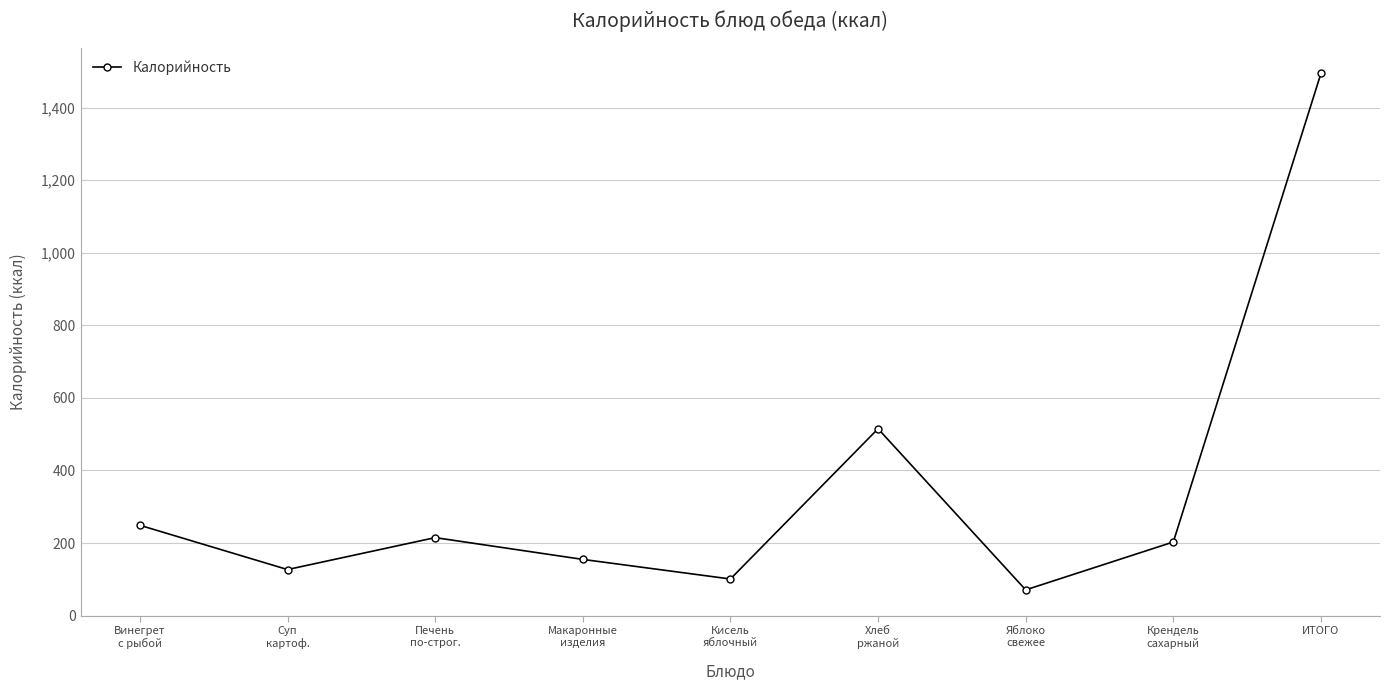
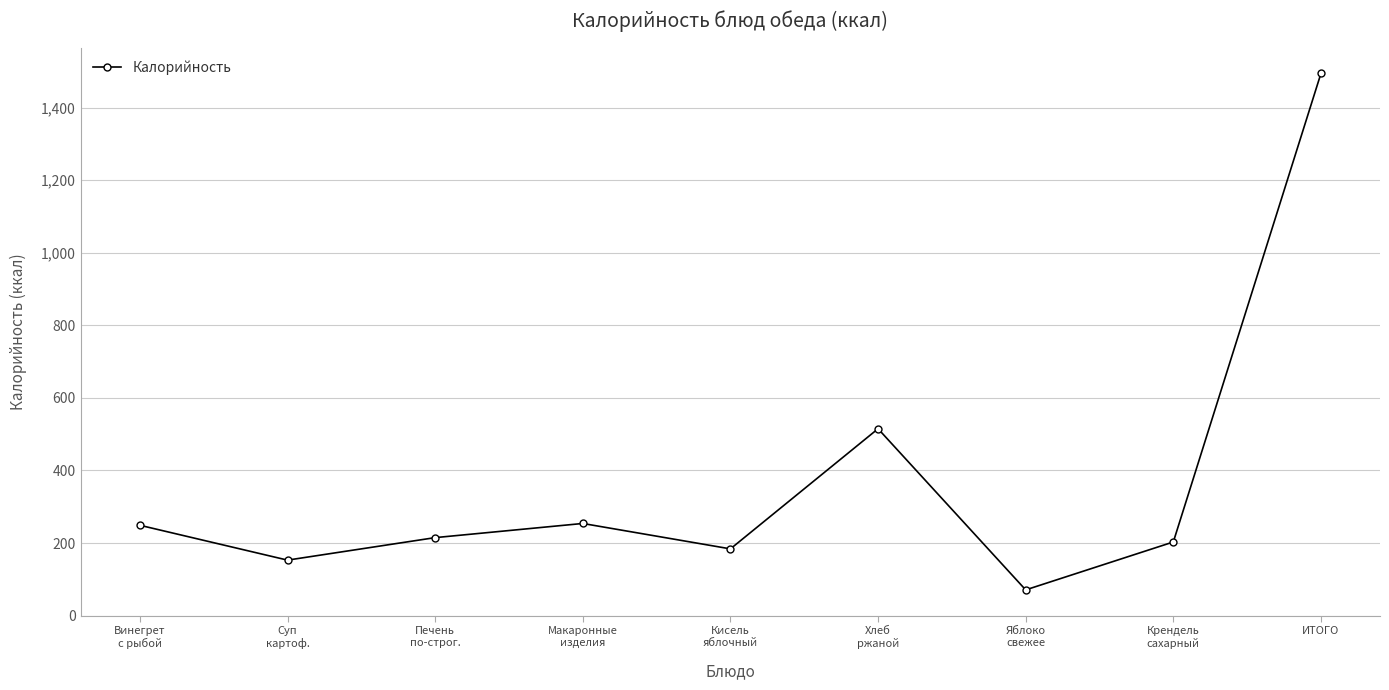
Суп картоф.: 130 -> 150
Макаронные изделия: 160 -> 250
Кисель яблочный: 100 -> 180
